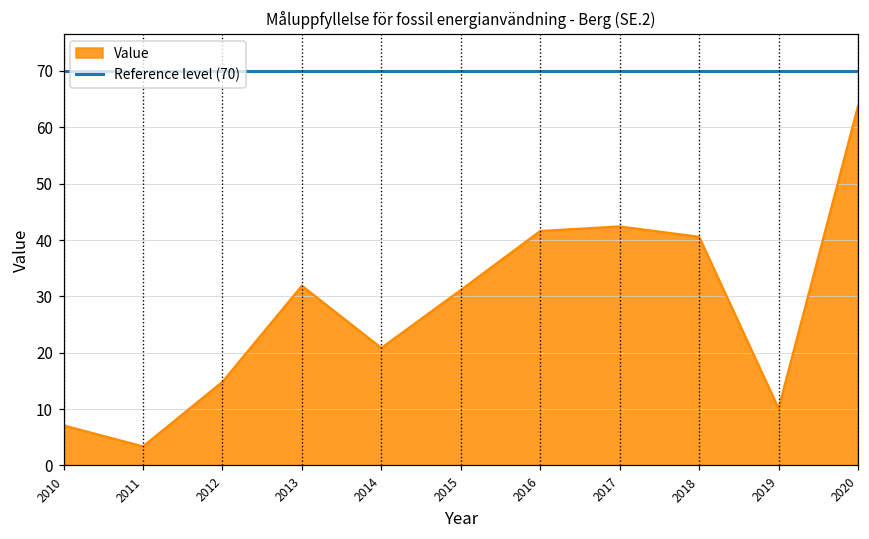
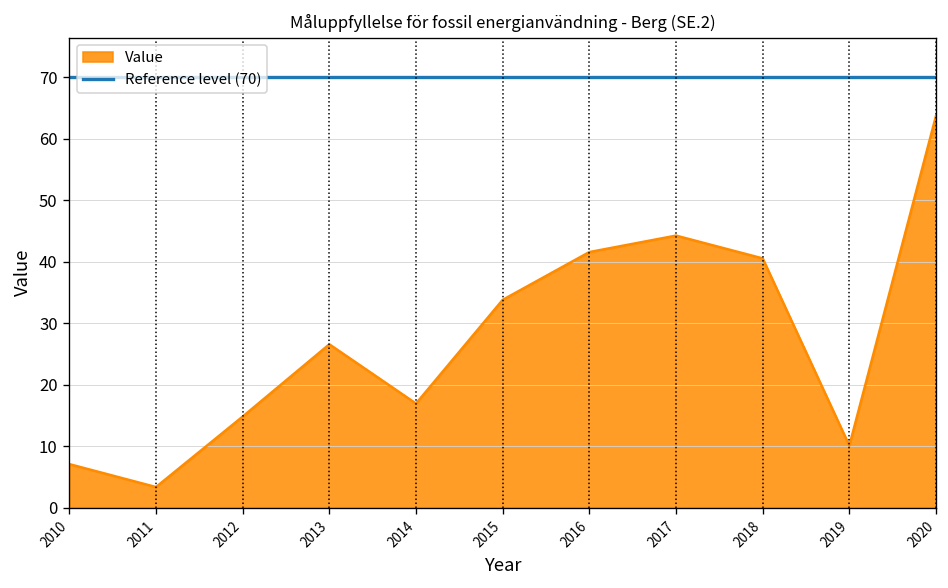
Value, 2013: 32 -> 27
Value, 2014: 21 -> 17
Value, 2015: 31 -> 34
Value, 2017: 42 -> 44
